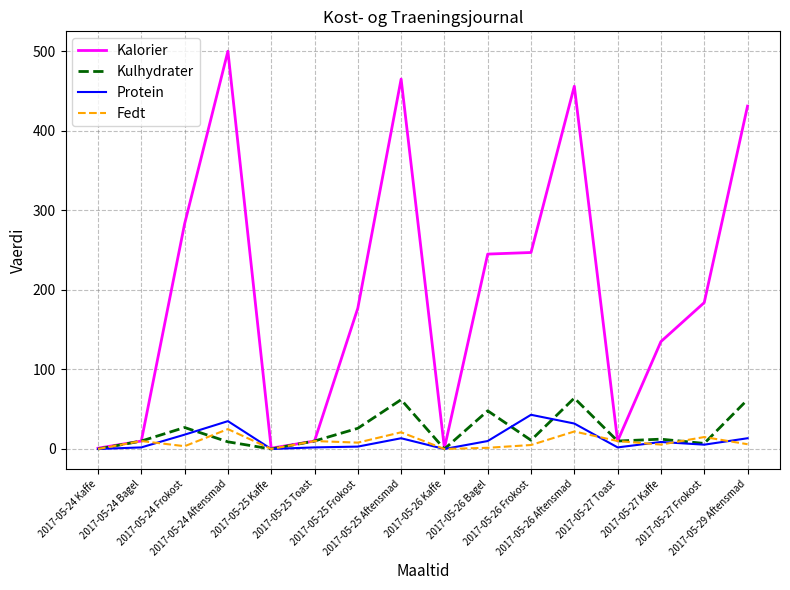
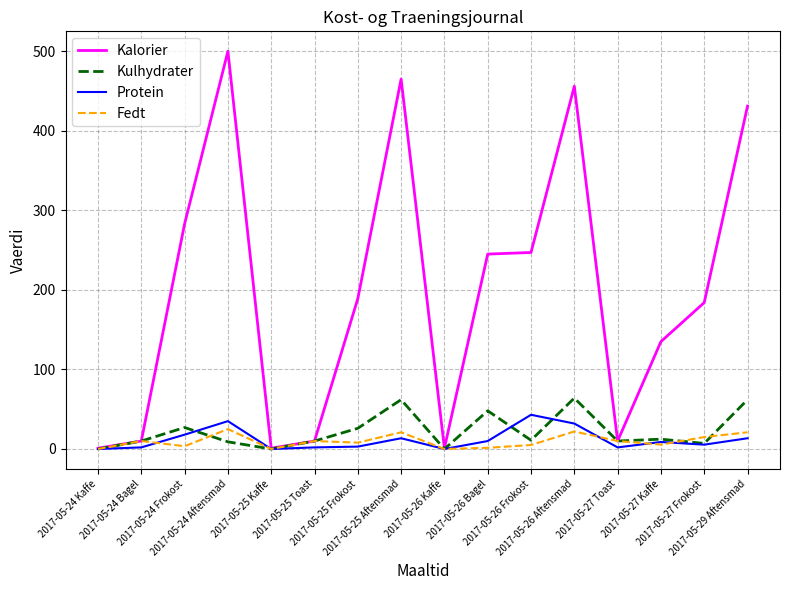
Kalorier, 2017-05-25 Frokost: 180 -> 190
Fedt, 2017-05-29 Aftensmad: 10 -> 20
